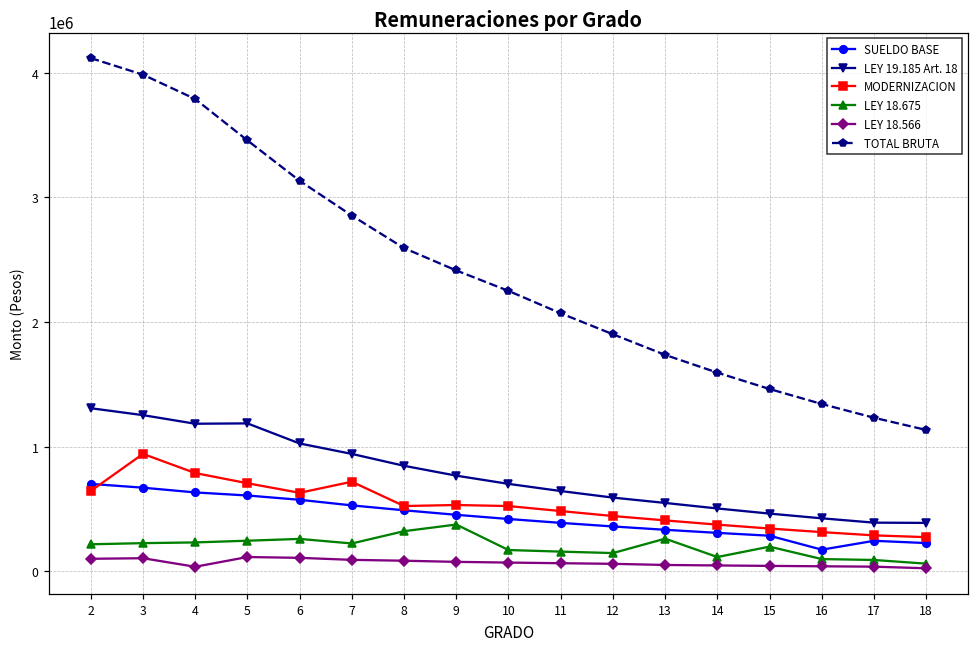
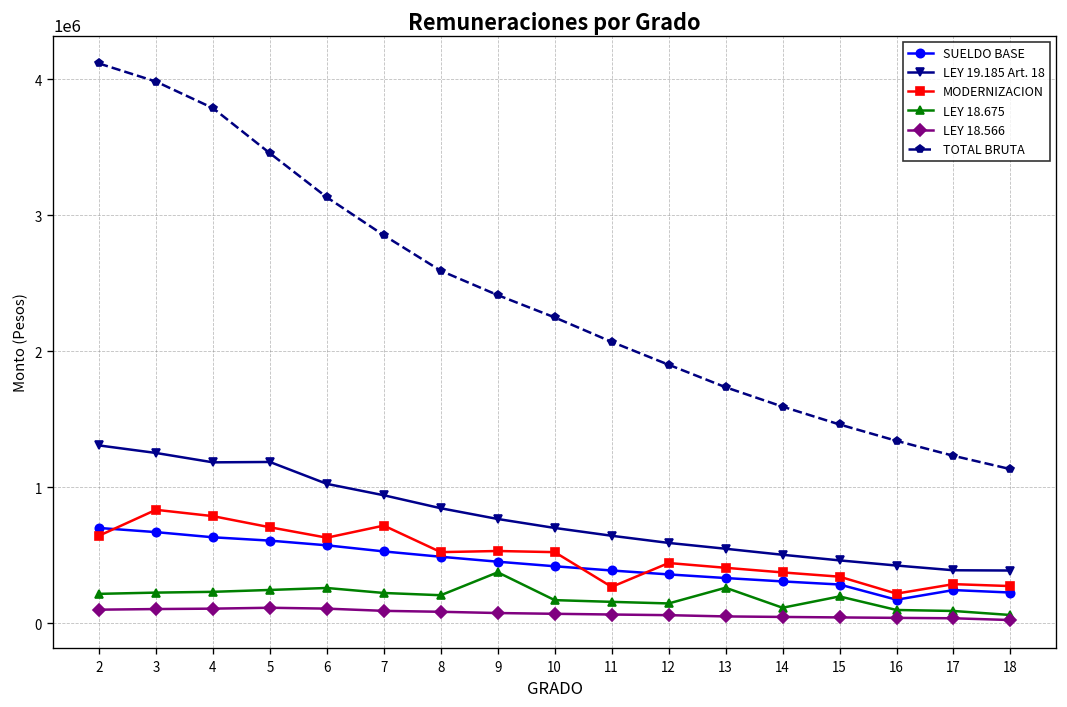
MODERNIZACION, 3: 940000 -> 840000
LEY 18.566, 4: 40000 -> 110000
LEY 18.675, 8: 320000 -> 210000
MODERNIZACION, 11: 480000 -> 270000
MODERNIZACION, 16: 310000 -> 220000
